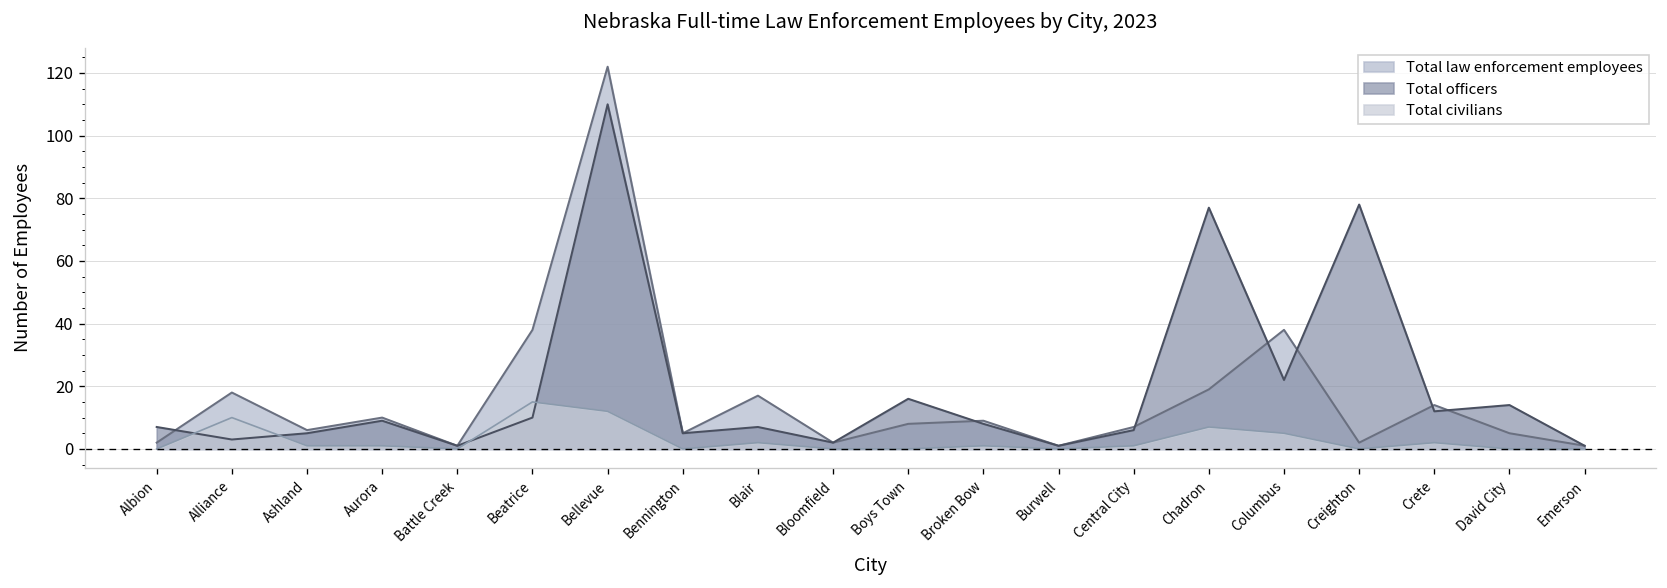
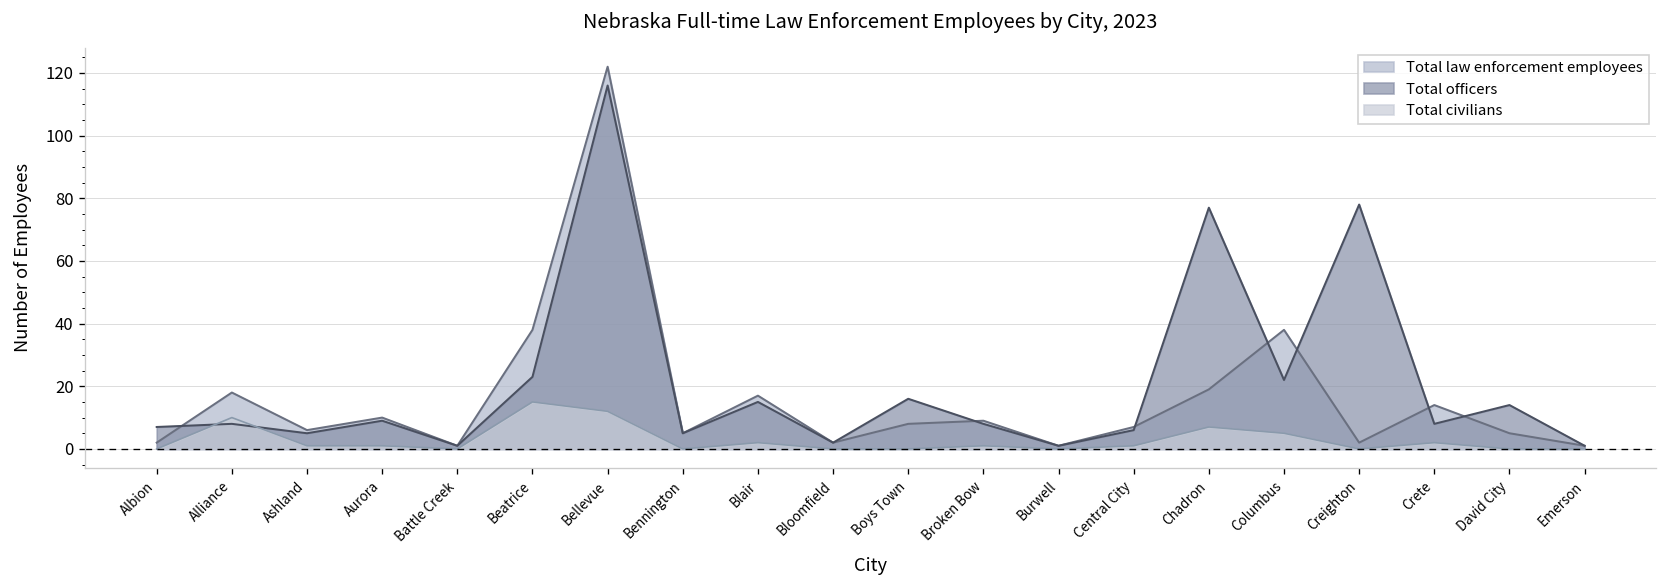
Total officers, Alliance: 3 -> 8
Total officers, Beatrice: 10 -> 23
Total officers, Bellevue: 110 -> 116
Total officers, Blair: 7 -> 15
Total officers, Crete: 12 -> 8
